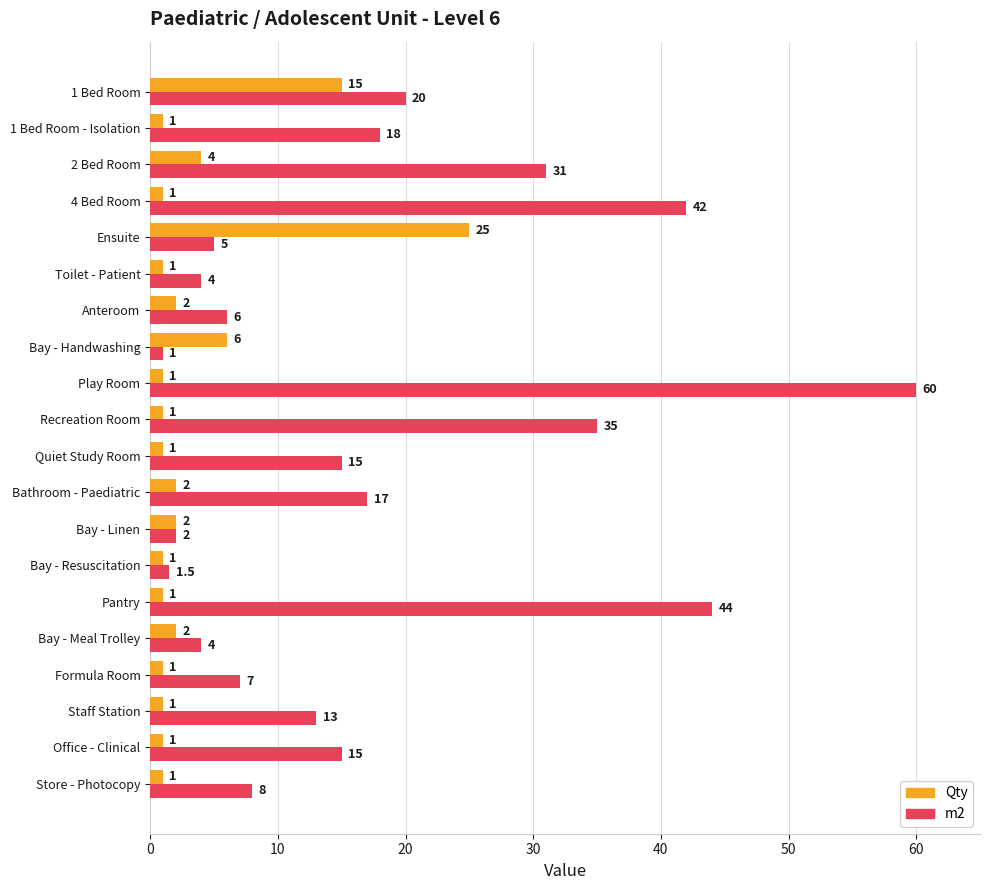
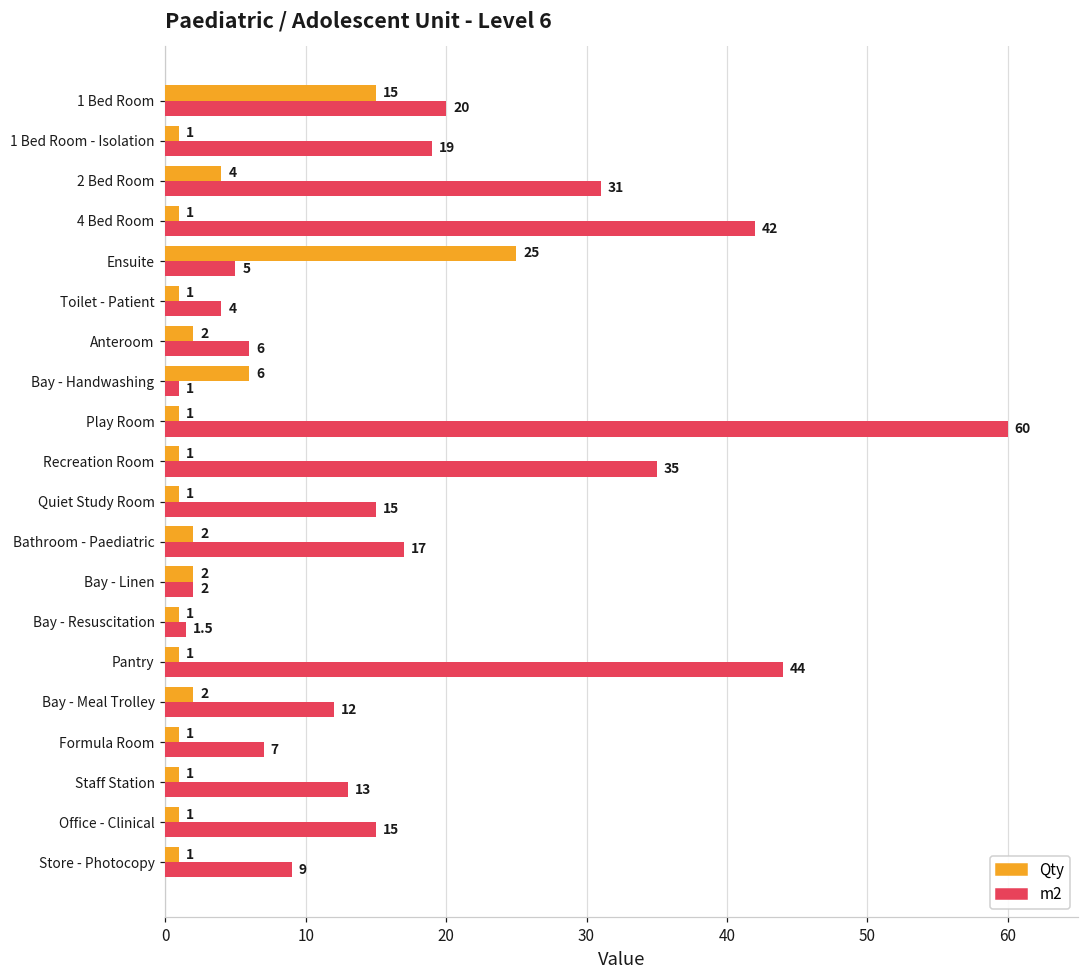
m2, 1 Bed Room - Isolation: 18 -> 19
m2, Bay - Meal Trolley: 4 -> 12
m2, Store - Photocopy: 8 -> 9
